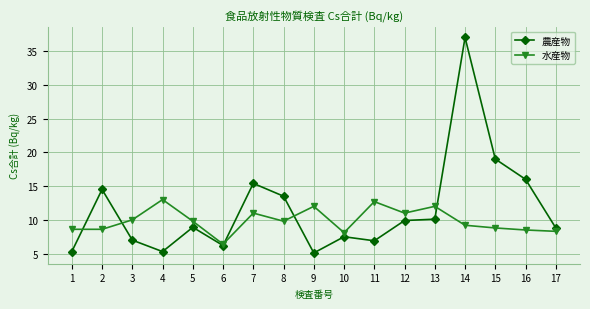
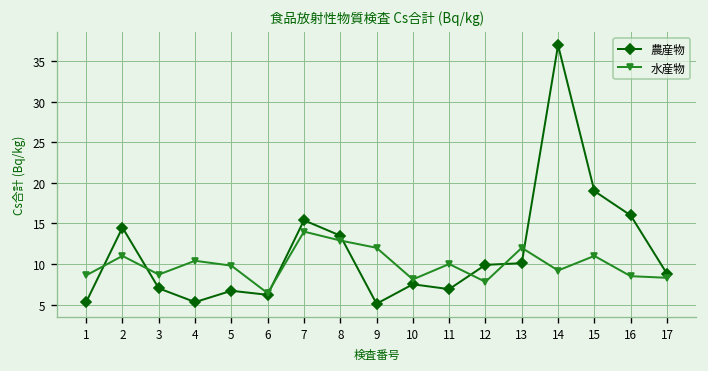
水産物, 2: 9 -> 11
水産物, 3: 10 -> 9
水産物, 4: 13 -> 10
農産物, 5: 9 -> 7
水産物, 7: 11 -> 14
水産物, 8: 10 -> 13
水産物, 11: 13 -> 10
水産物, 12: 11 -> 8
水産物, 15: 9 -> 11
